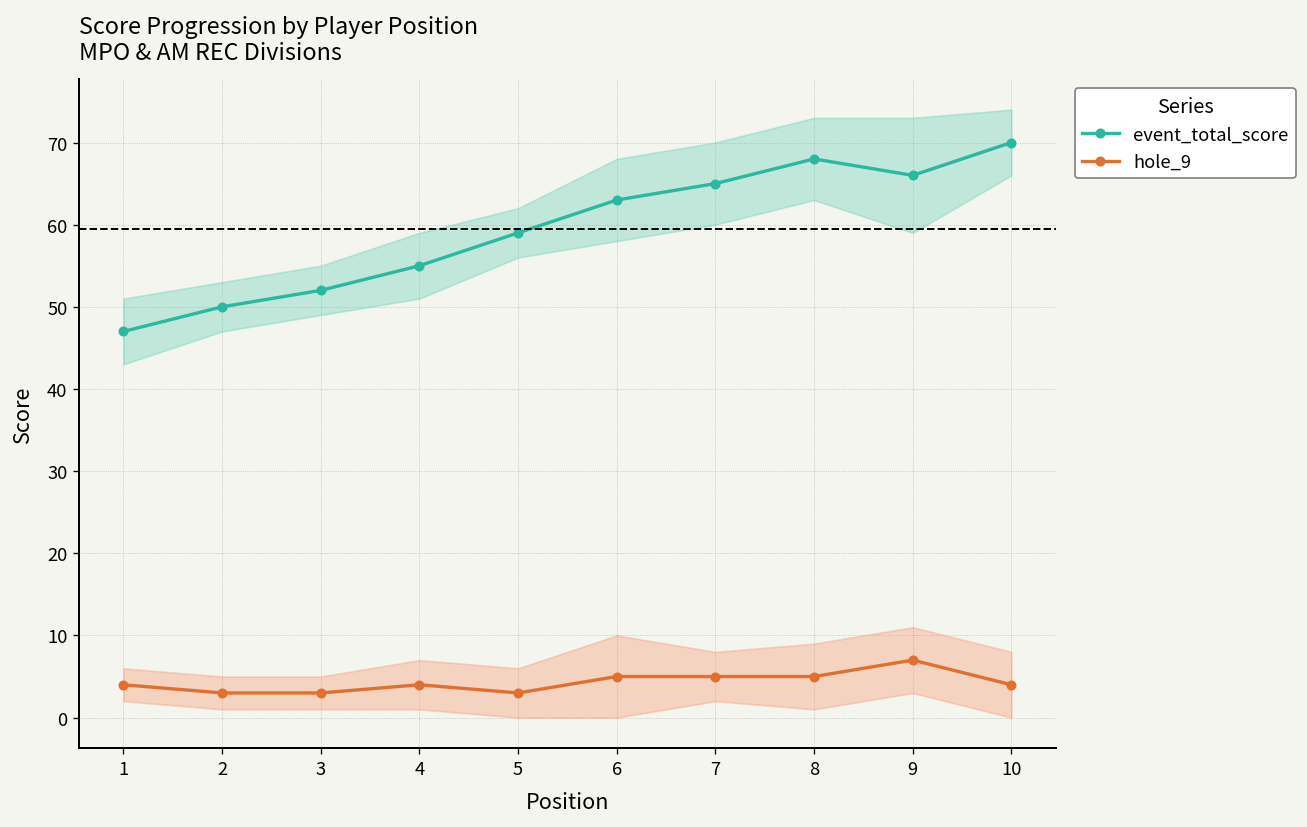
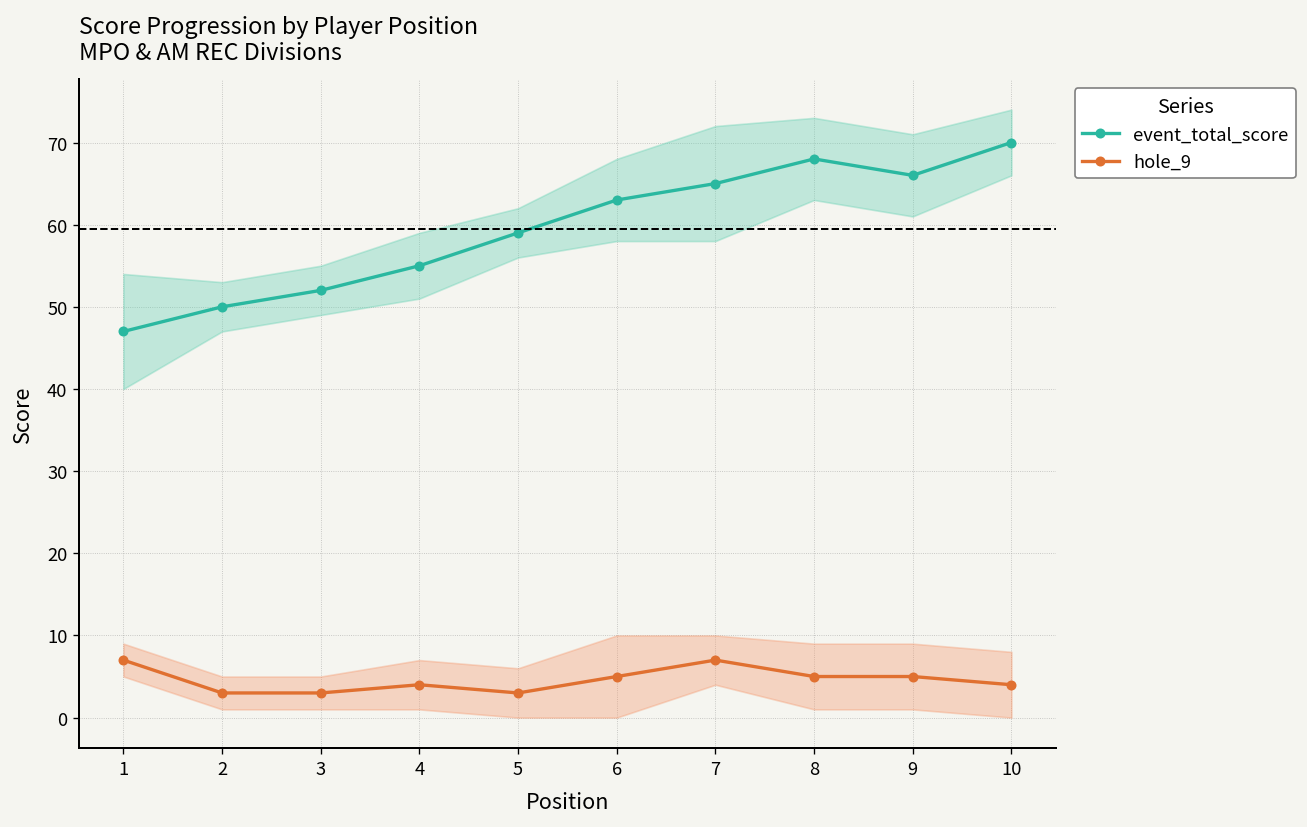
hole_9, 1: 4 -> 7
hole_9, 7: 5 -> 7
hole_9, 9: 7 -> 5
